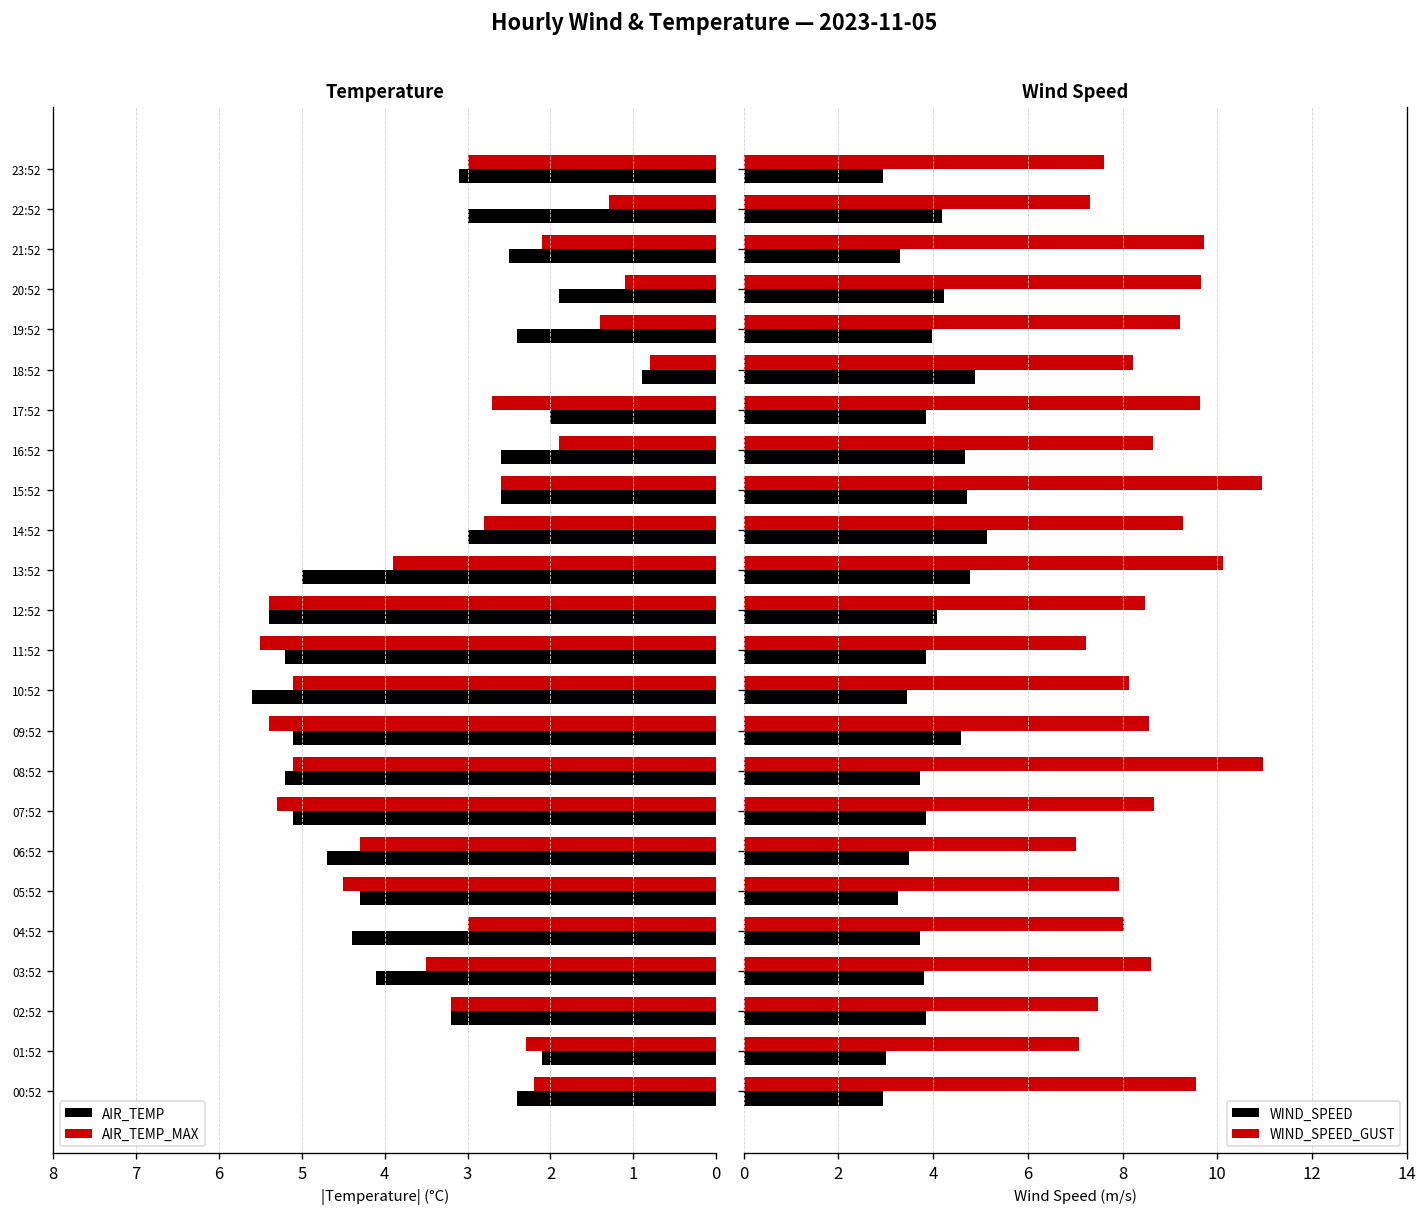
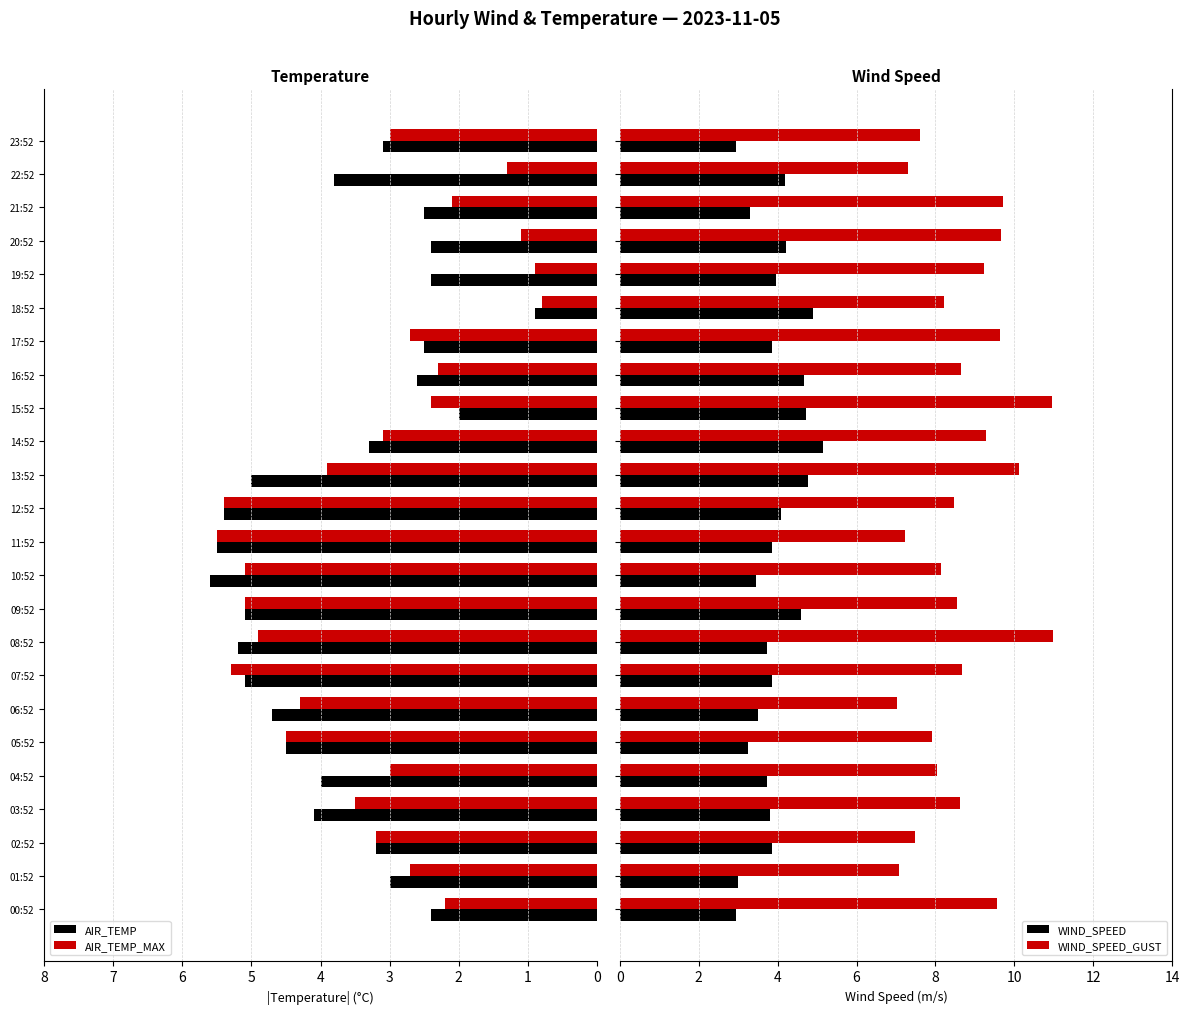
Temperature, AIR_TEMP, 22:52: 3.0 -> 3.8
Temperature, AIR_TEMP, 20:52: 1.9 -> 2.4
Temperature, AIR_TEMP_MAX, 19:52: 1.4 -> 0.9
Temperature, AIR_TEMP, 17:52: 2.0 -> 2.5
Temperature, AIR_TEMP_MAX, 16:52: 1.9 -> 2.3
Temperature, AIR_TEMP_MAX, 15:52: 2.6 -> 2.4
Temperature, AIR_TEMP, 15:52: 2.6 -> 2.0
Temperature, AIR_TEMP_MAX, 14:52: 2.8 -> 3.1
Temperature, AIR_TEMP, 14:52: 3.0 -> 3.3
Temperature, AIR_TEMP, 11:52: 5.2 -> 5.5
Temperature, AIR_TEMP_MAX, 09:52: 5.4 -> 5.1
Temperature, AIR_TEMP_MAX, 08:52: 5.1 -> 4.9
Temperature, AIR_TEMP, 05:52: 4.3 -> 4.5
Temperature, AIR_TEMP, 04:52: 4.4 -> 4.0
Temperature, AIR_TEMP_MAX, 01:52: 2.3 -> 2.7
Temperature, AIR_TEMP, 01:52: 2.1 -> 3.0
